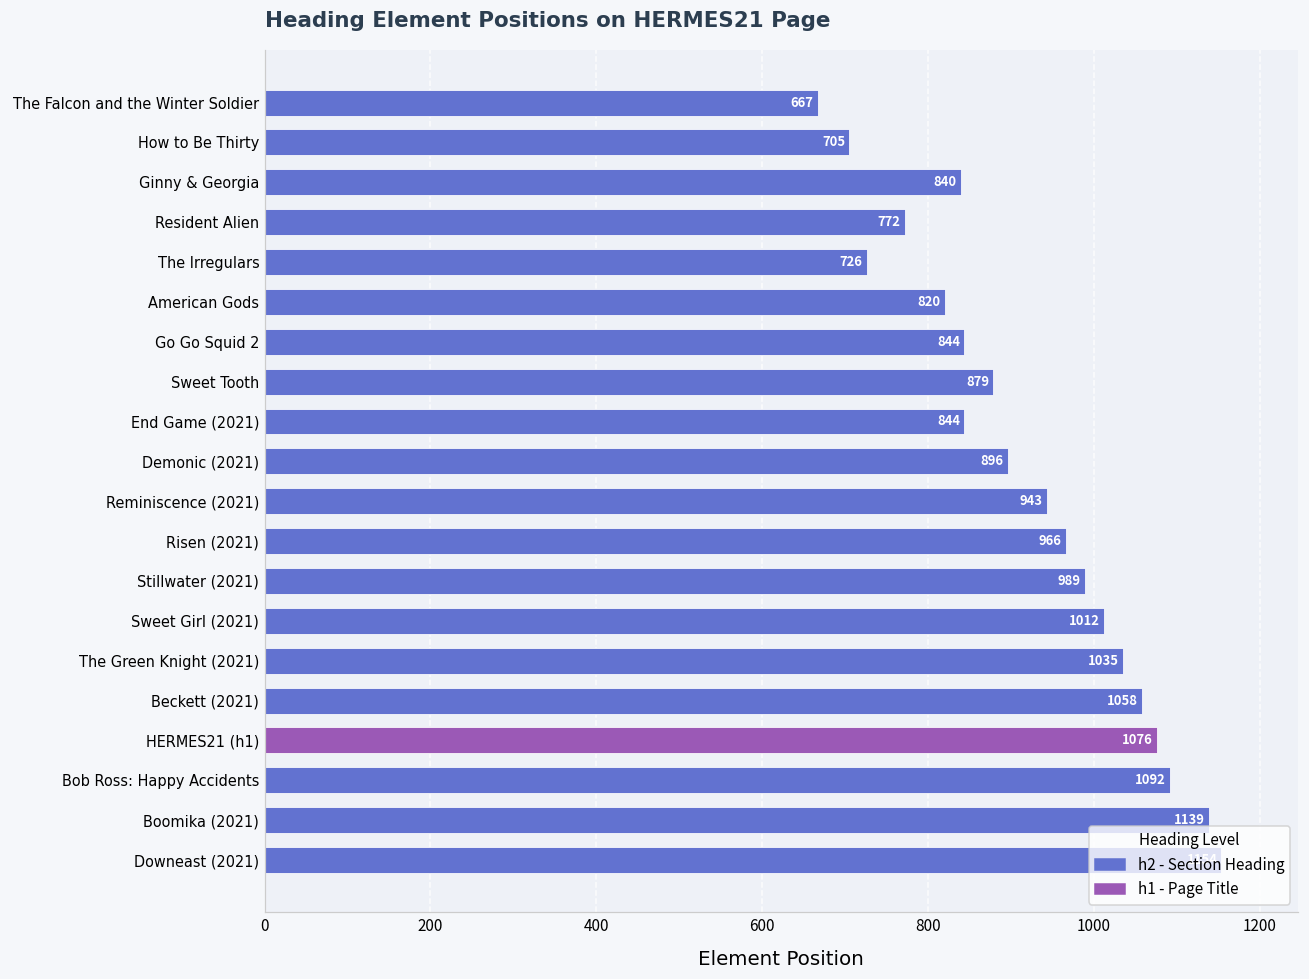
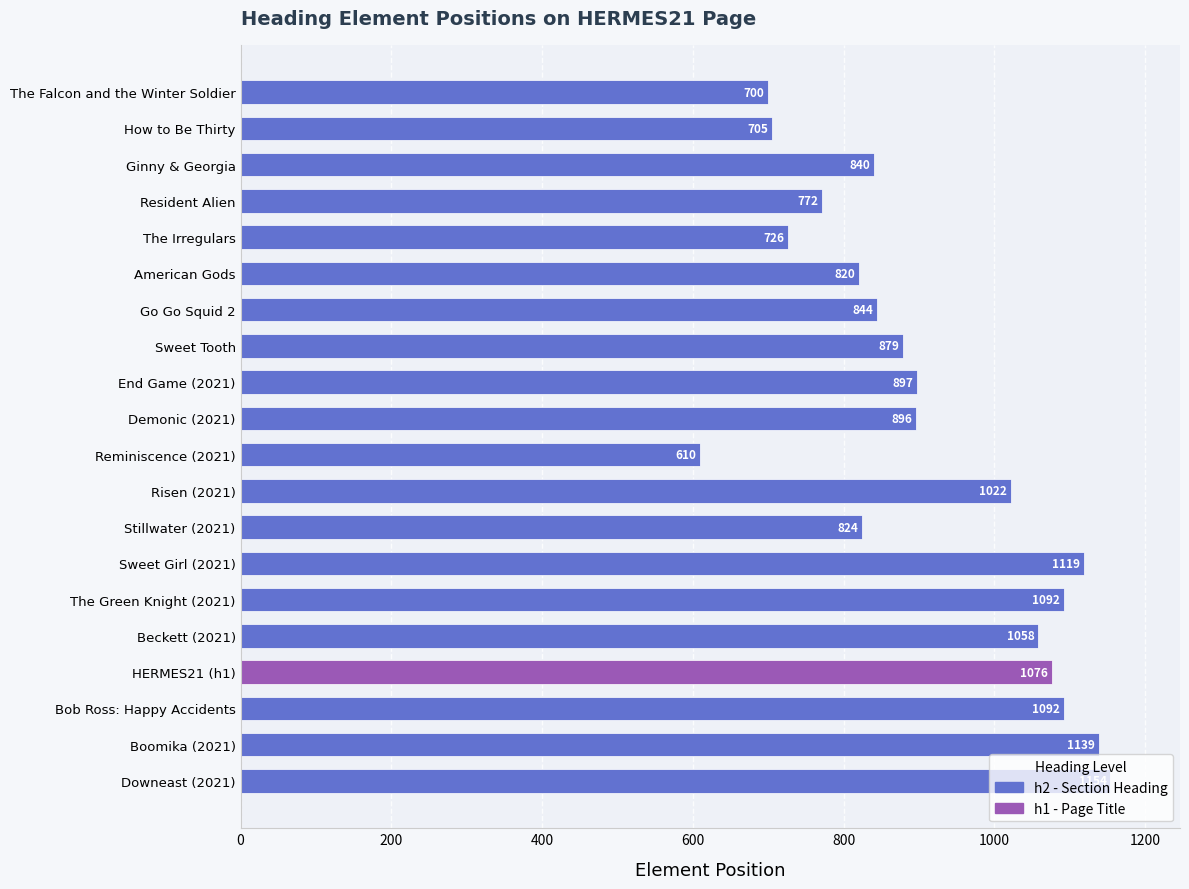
The Falcon and the Winter Soldier: 667 -> 700
End Game (2021): 844 -> 897
Reminiscence (2021): 943 -> 610
Risen (2021): 966 -> 1022
Stillwater (2021): 989 -> 824
Sweet Girl (2021): 1012 -> 1119
The Green Knight (2021): 1035 -> 1092
